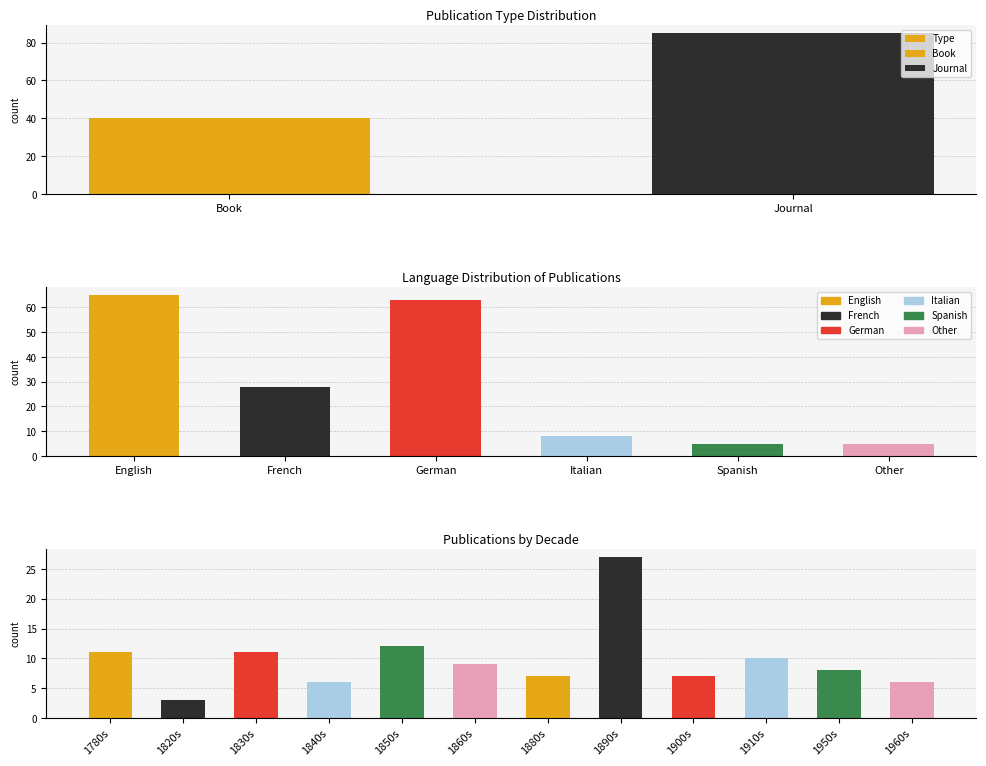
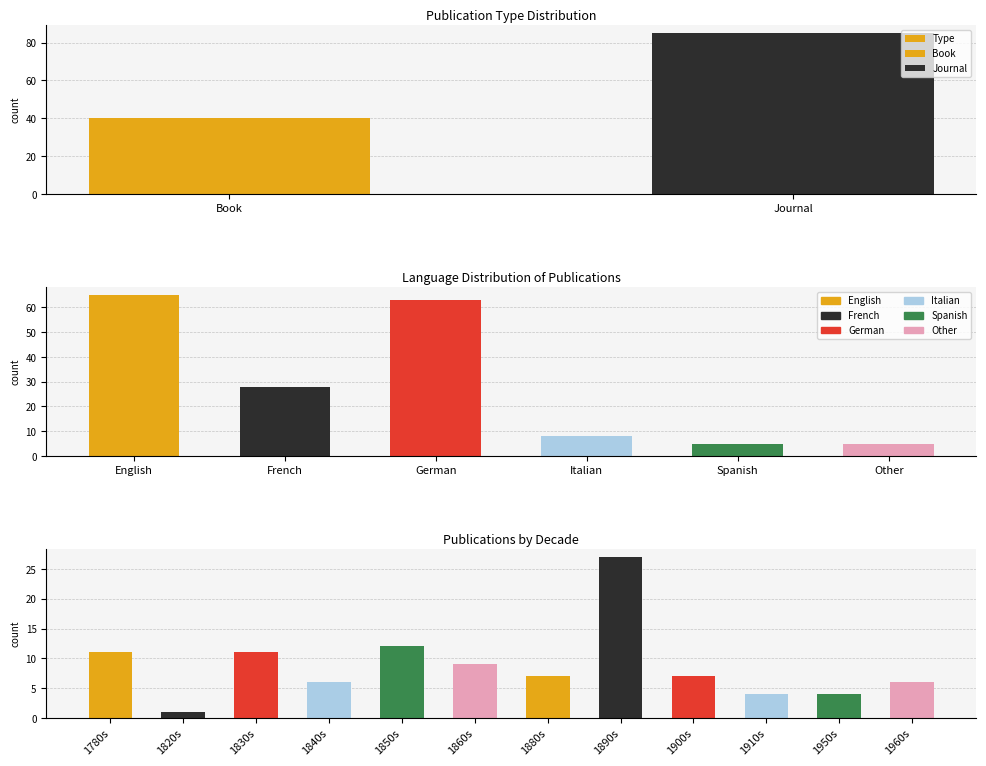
Publications by Decade, 1820s: 3 -> 1
Publications by Decade, 1910s: 10 -> 4
Publications by Decade, 1950s: 8 -> 4
